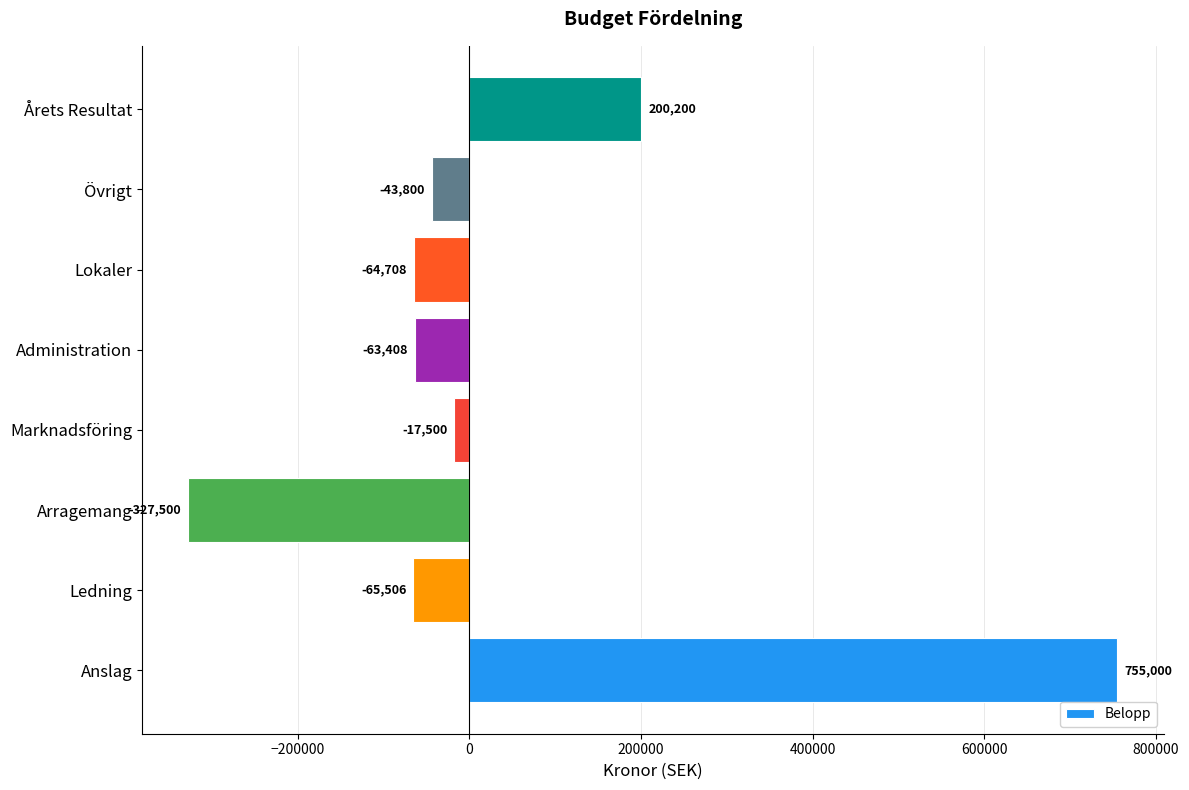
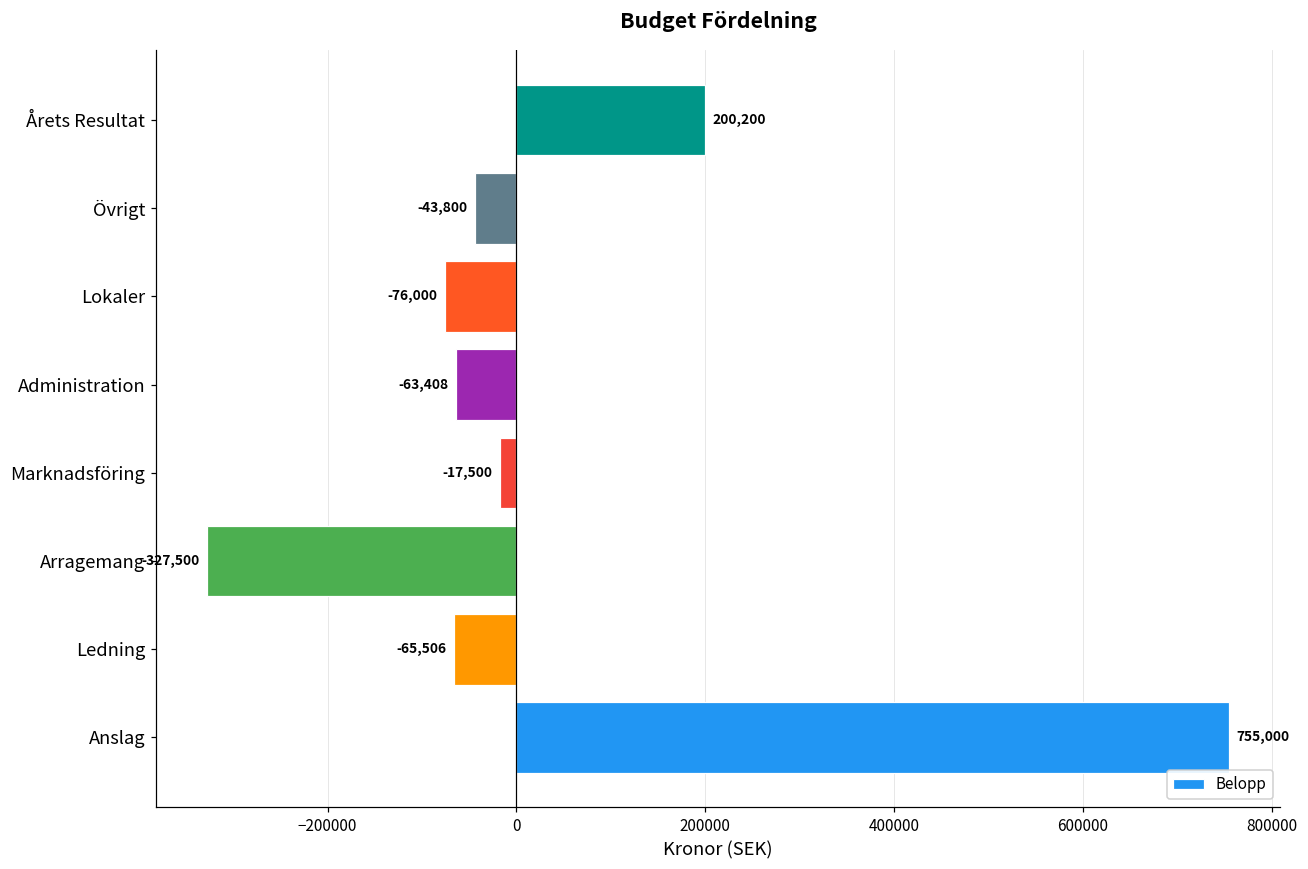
Lokaler: -64,708 -> -76,000
